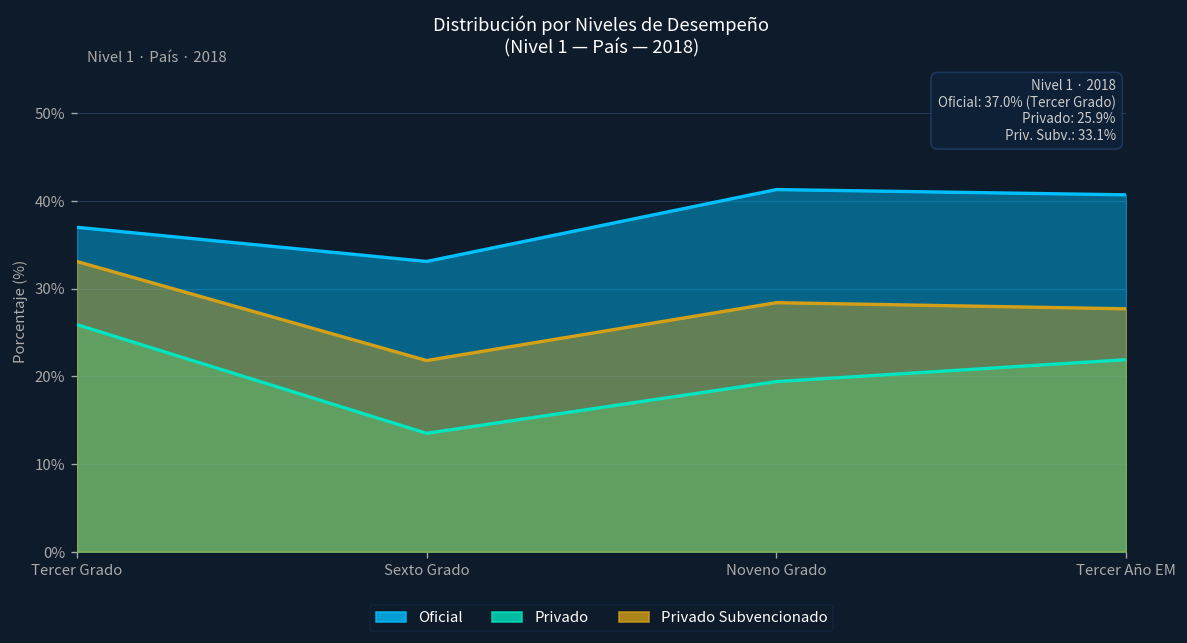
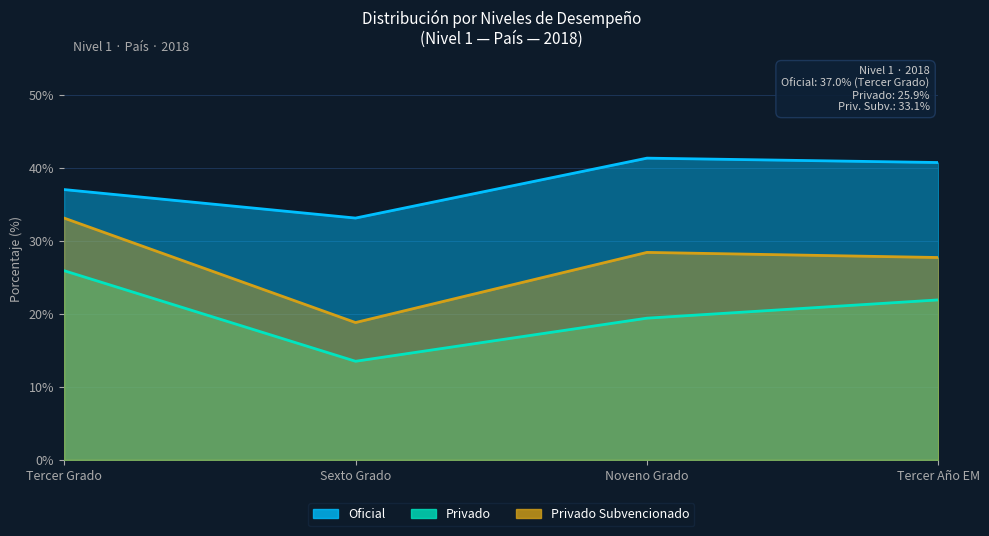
Privado Subvencionado, Sexto Grado: 22% -> 19%
